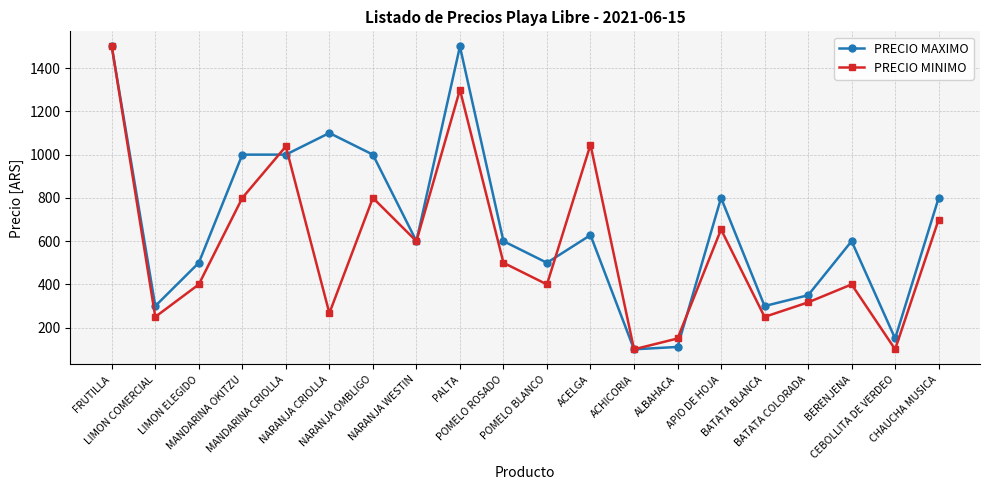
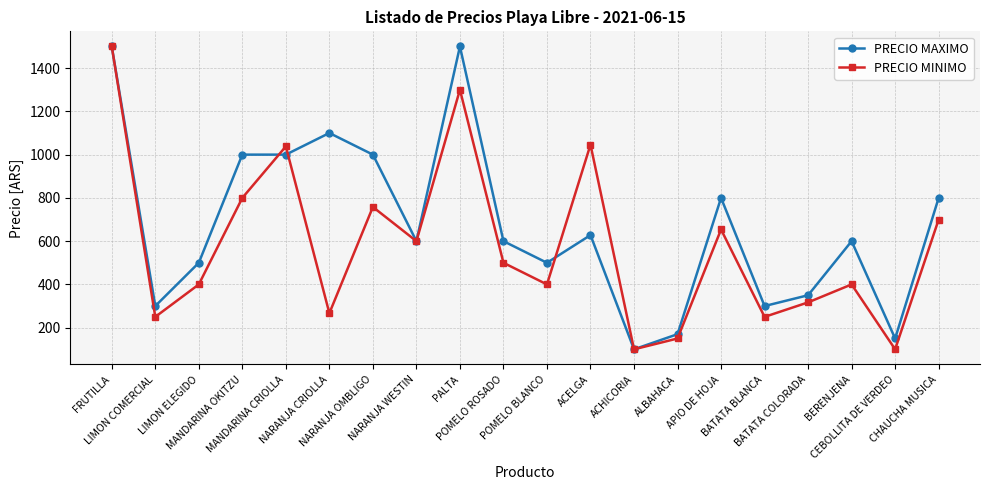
PRECIO MINIMO, NARANJA OMBLIGO: 800 -> 760
PRECIO MAXIMO, ALBAHACA: 110 -> 170
